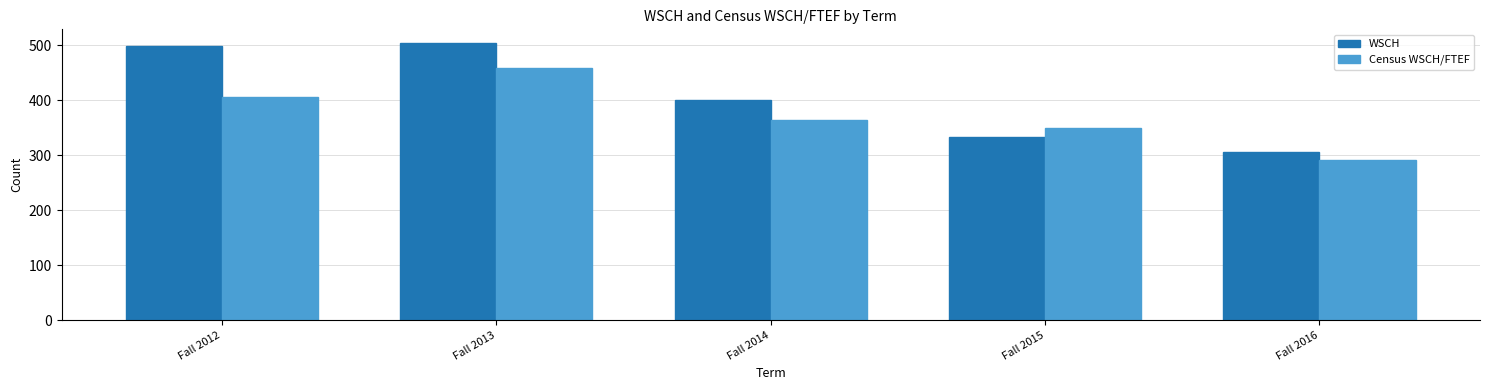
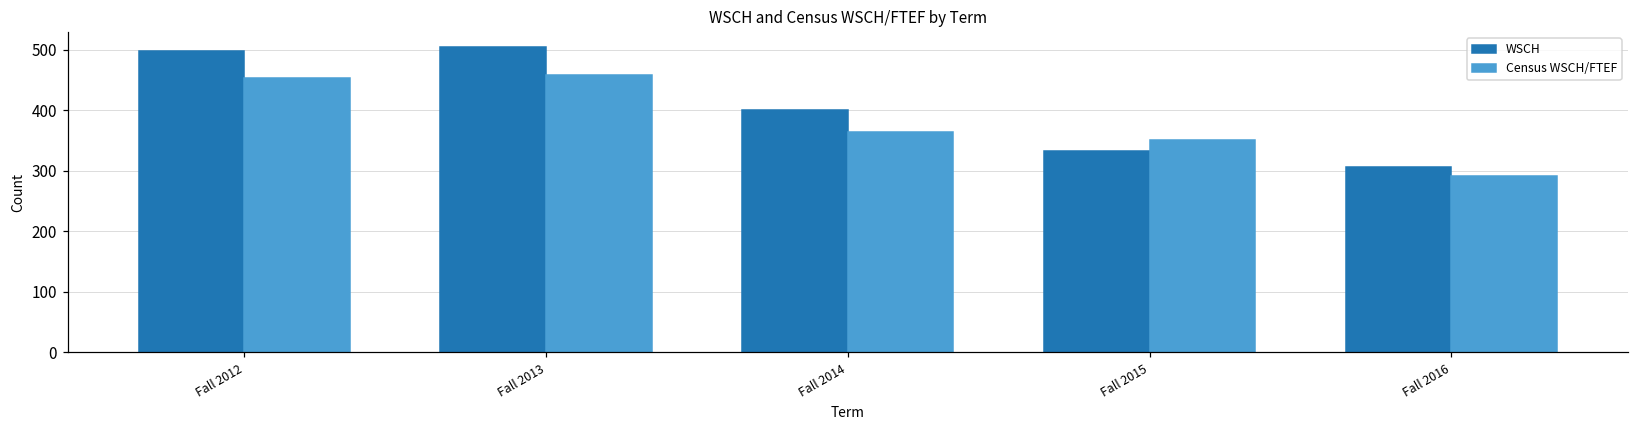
Census WSCH/FTEF, Fall 2012: 410 -> 450
